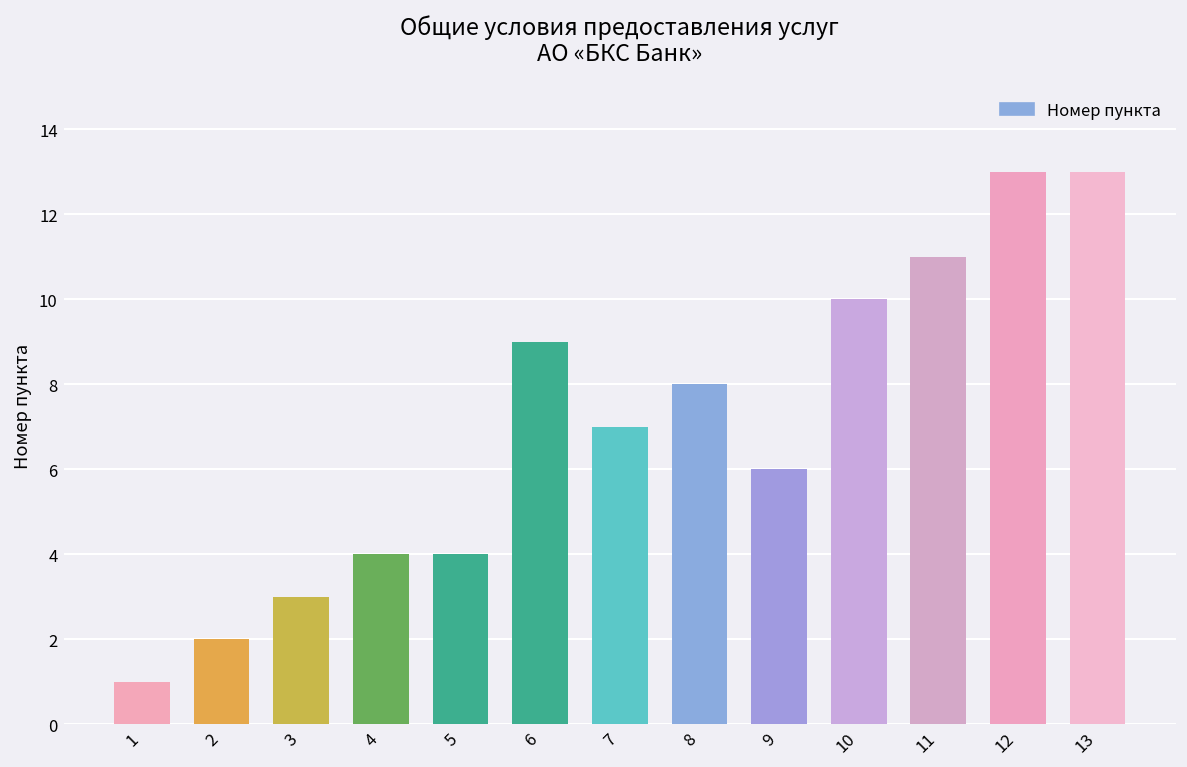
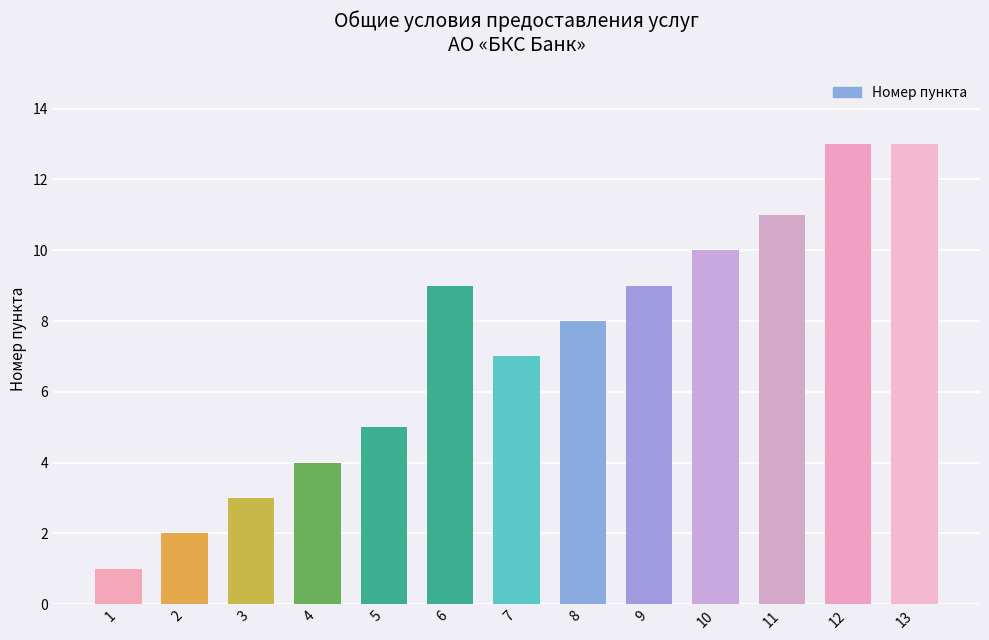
5: 4 -> 5
9: 6 -> 9
